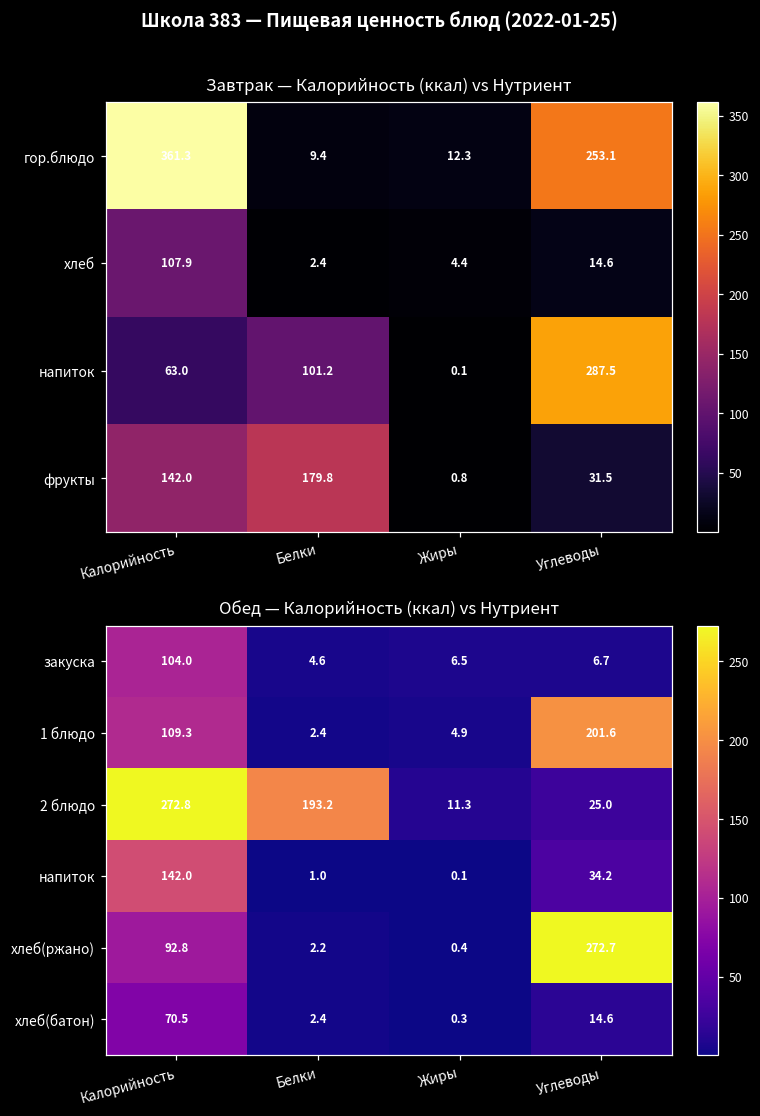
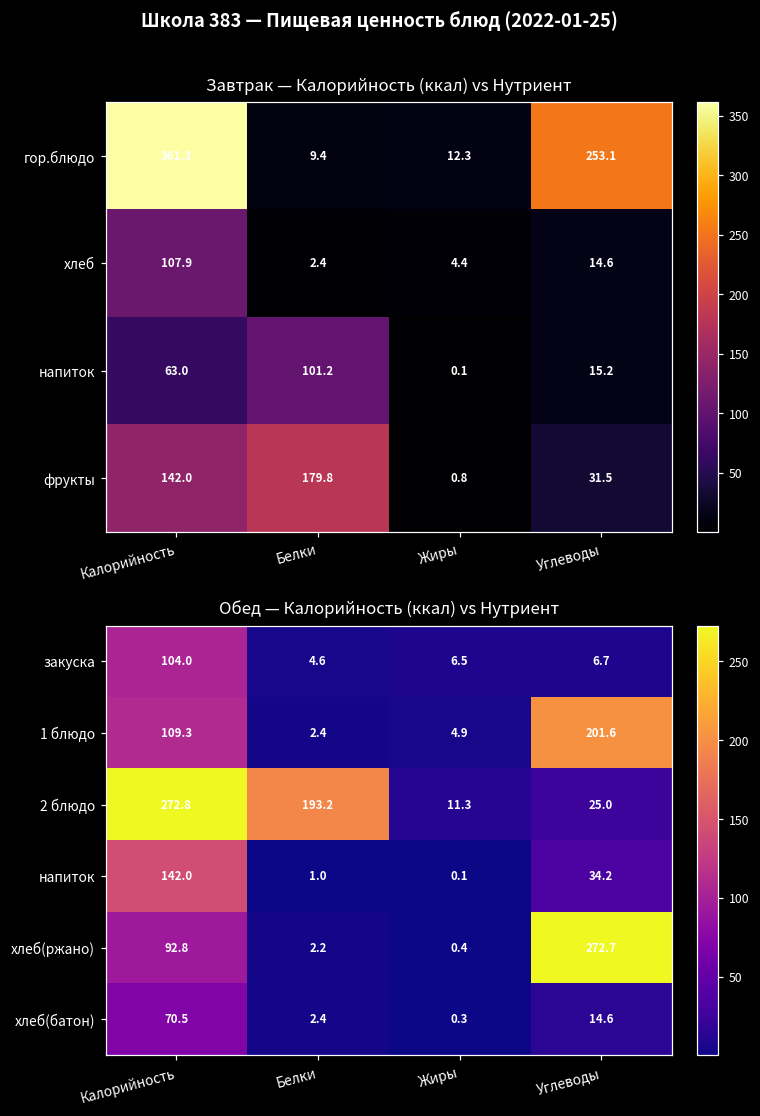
Завтрак — Калорийность (ккал) vs Нутриент, напиток, Углеводы: 287.5 -> 15.2
